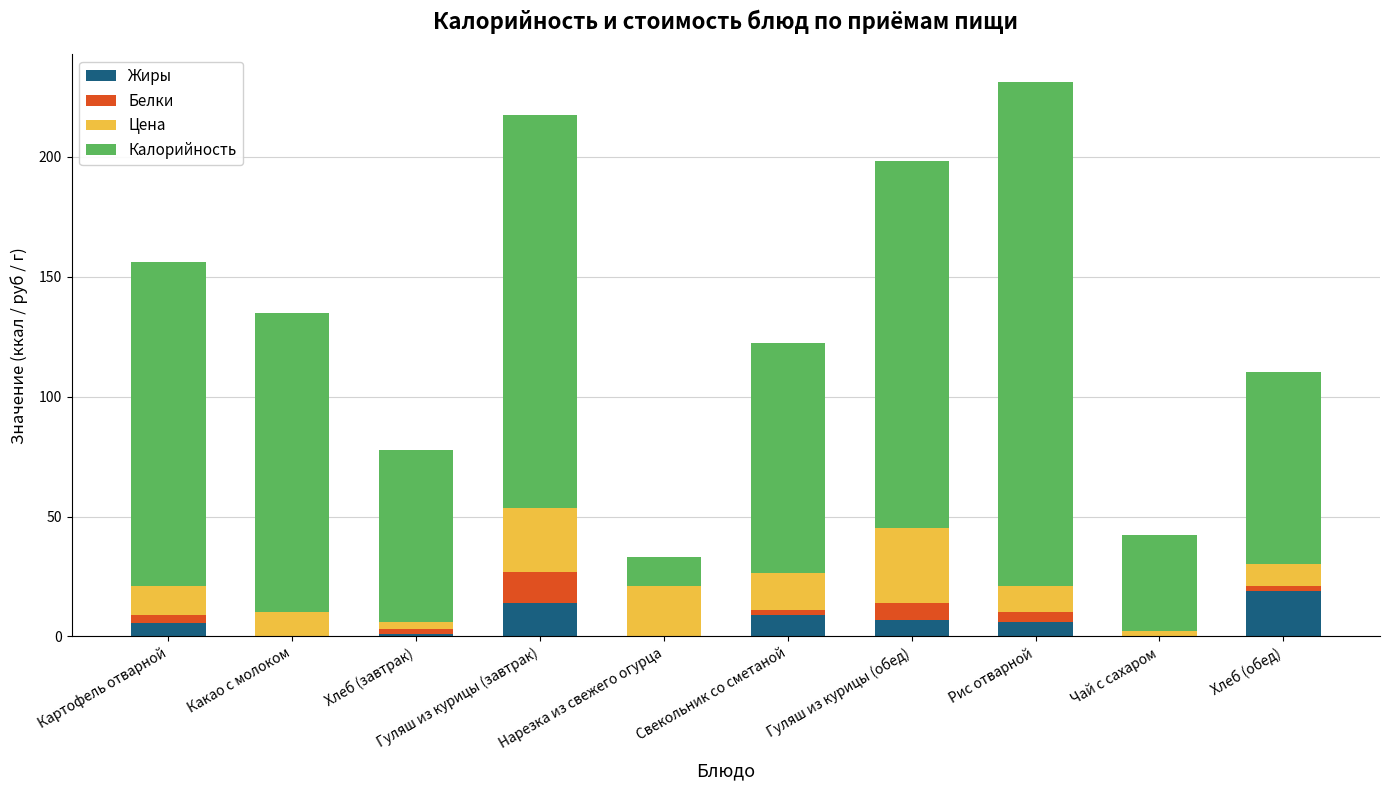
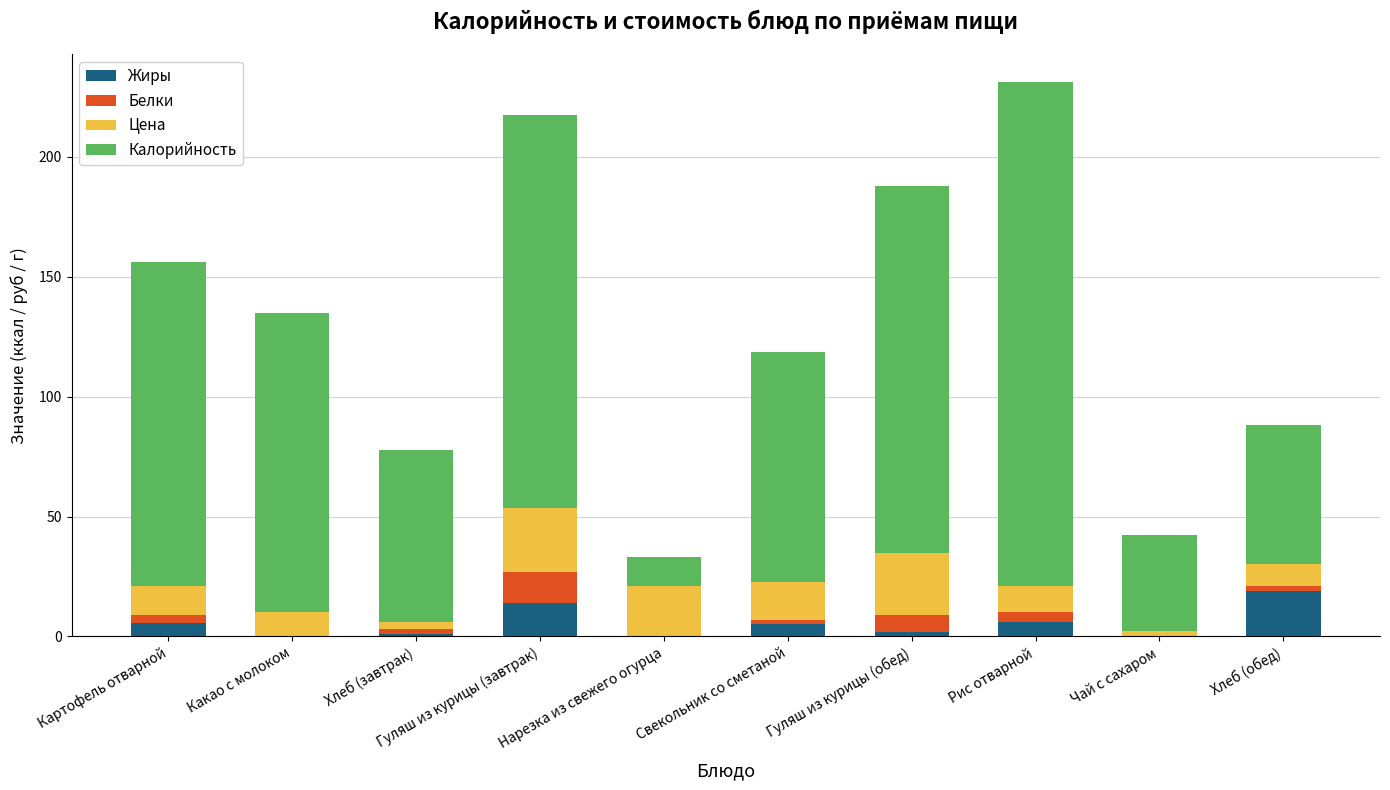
Жиры, Свекольник со сметаной: 9 -> 5
Жиры, Гуляш из курицы (обед): 7 -> 2
Цена, Гуляш из курицы (обед): 31 -> 26
Калорийность, Хлеб (обед): 80 -> 58
